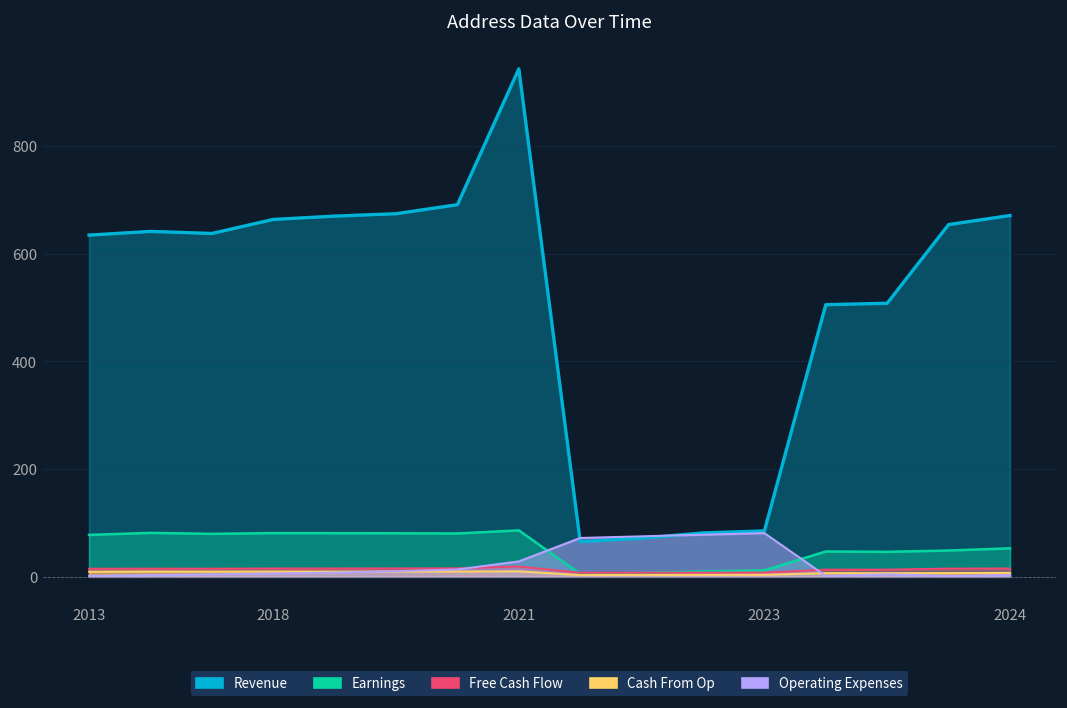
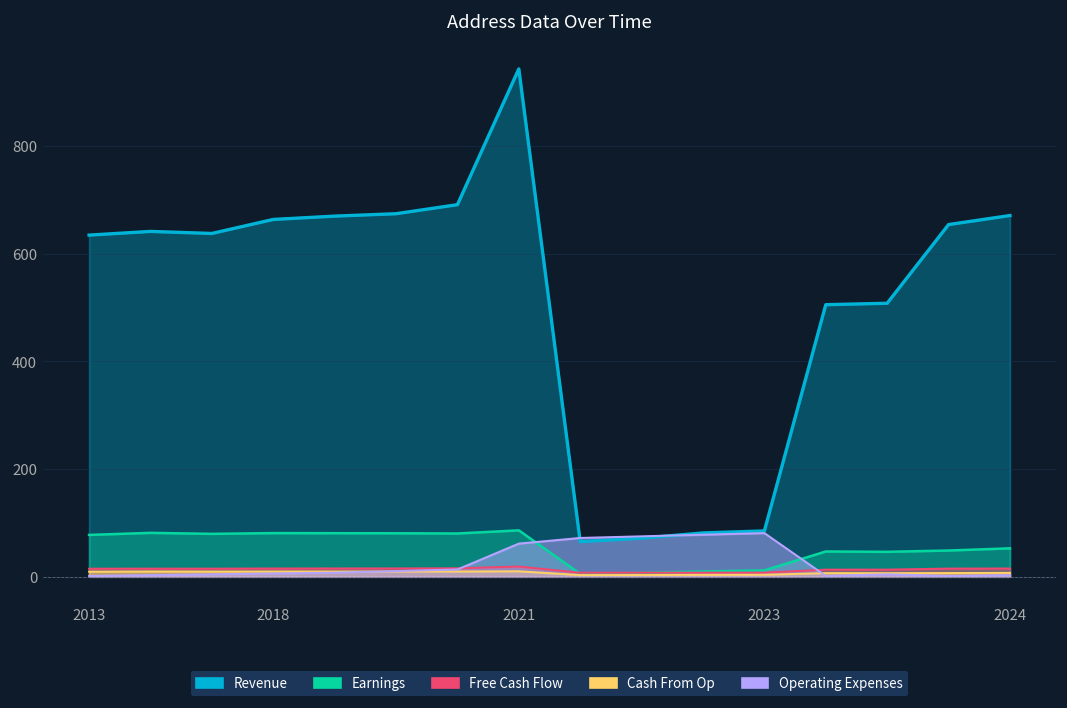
Operating Expenses, 2021: 30 -> 60
